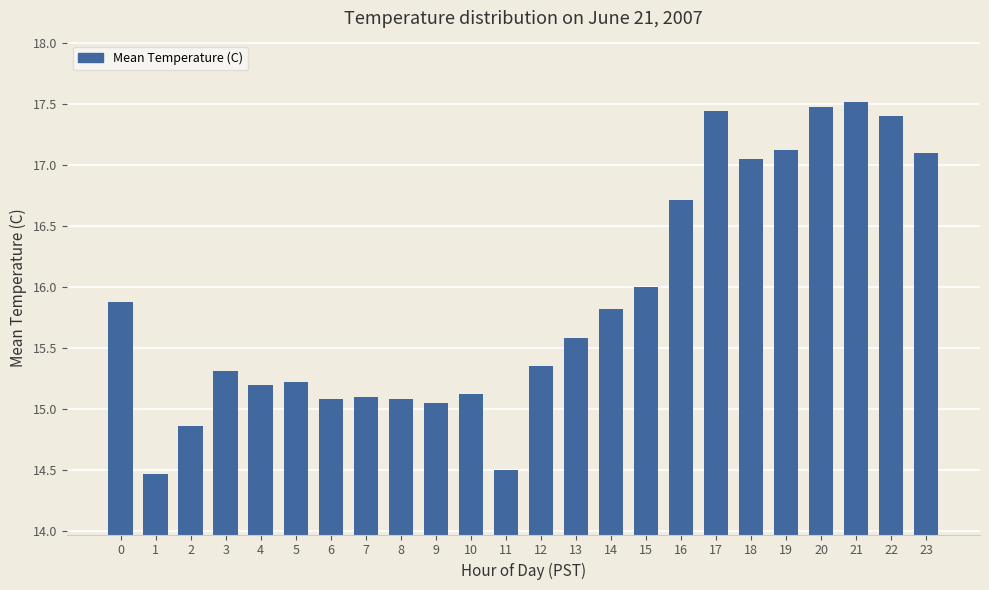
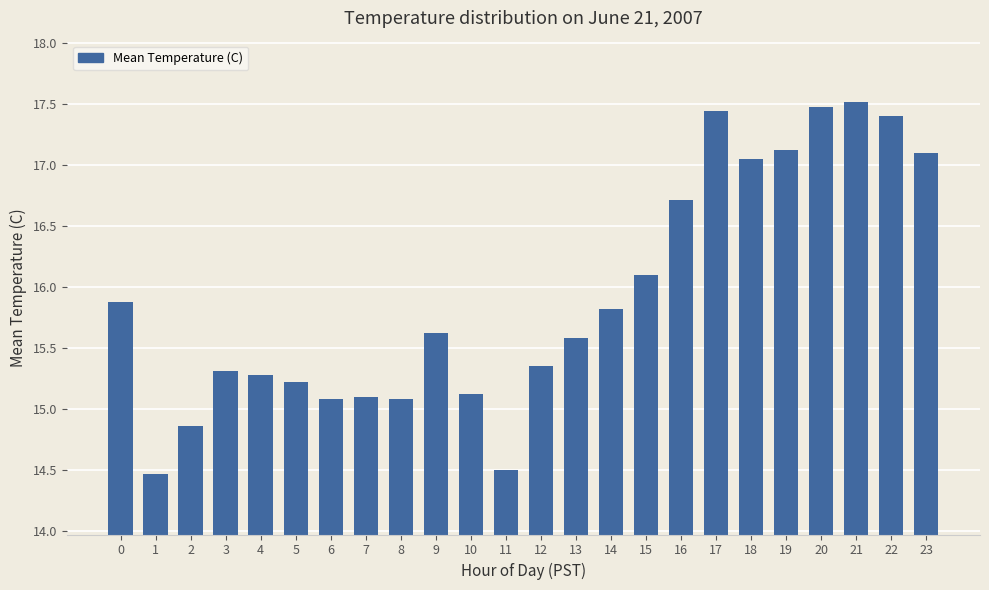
4: 15.20 -> 15.28
9: 15.05 -> 15.62
15: 16.0 -> 16.1
